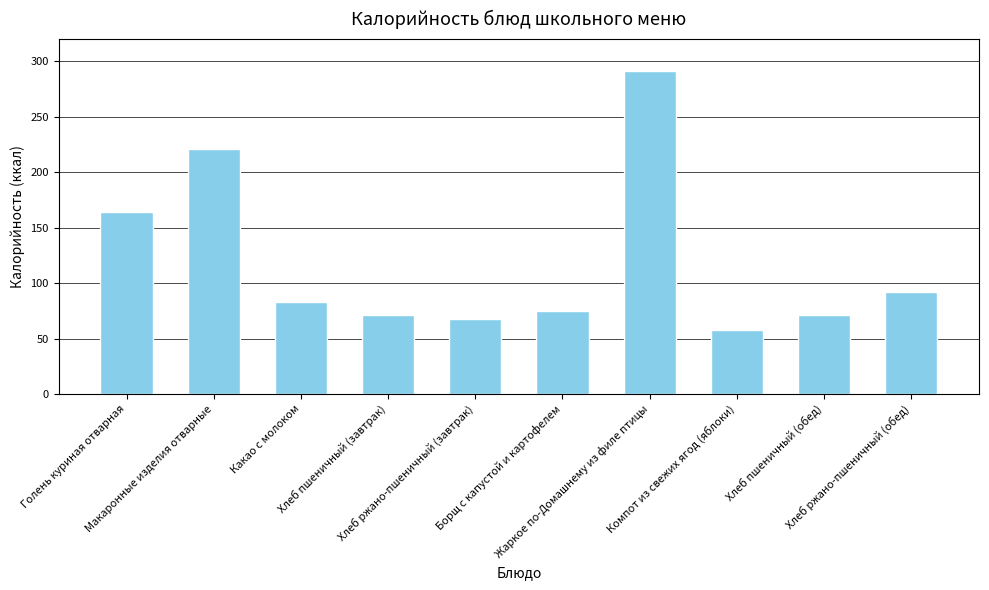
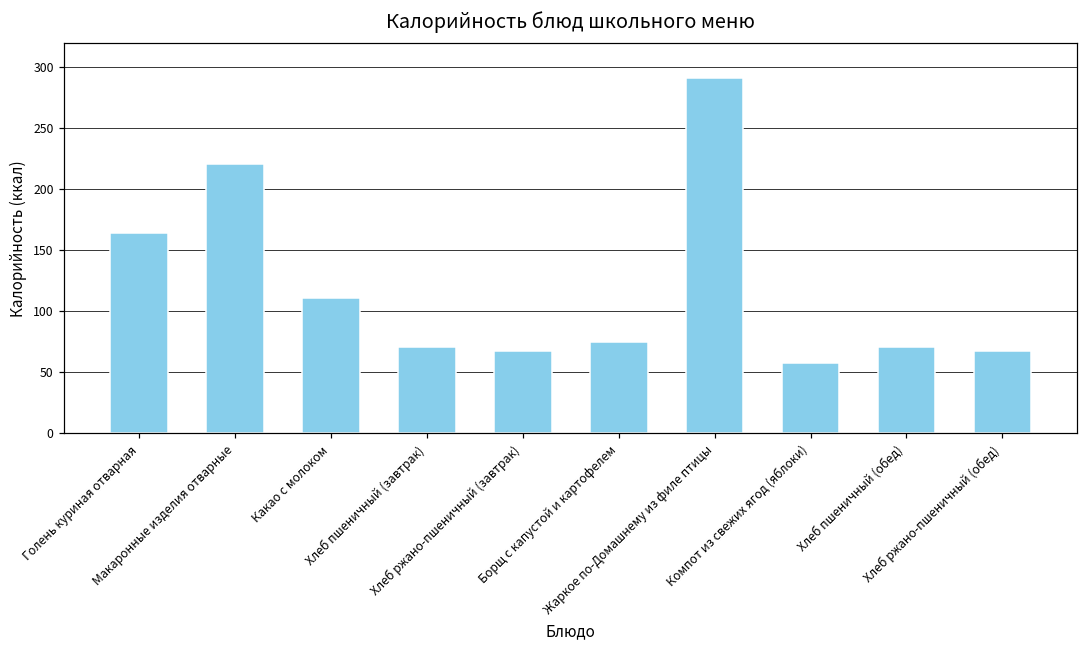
Какао с молоком: 83 -> 111
Хлеб ржано-пшеничный (обед): 92 -> 67
